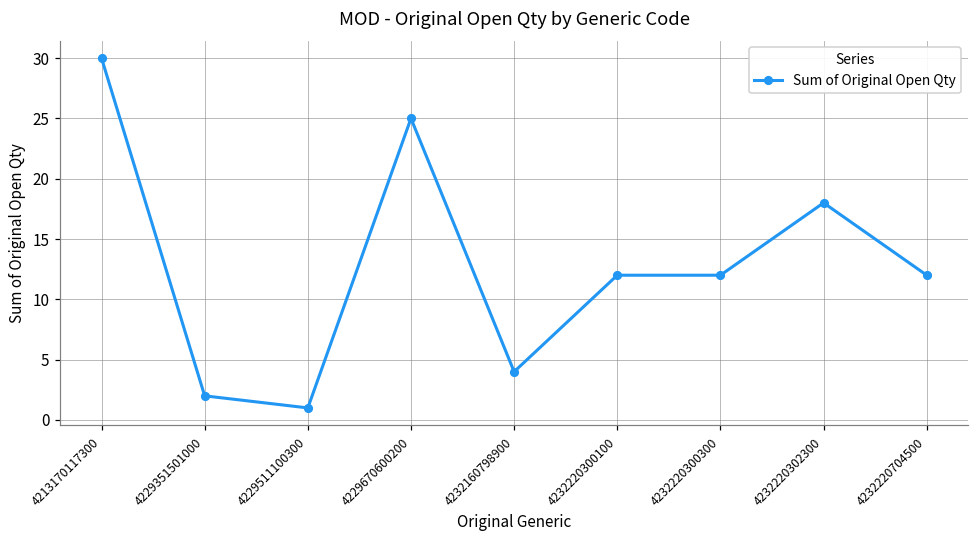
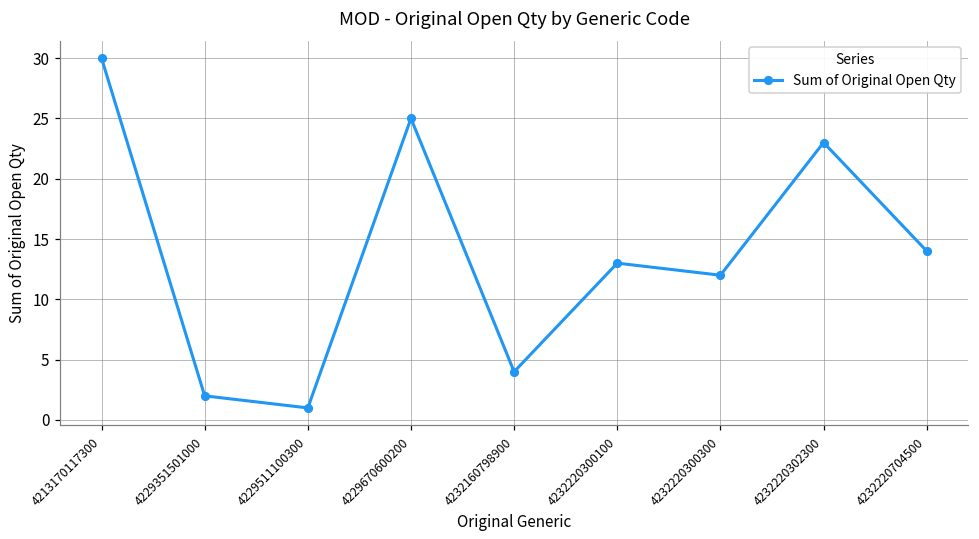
4232220300100: 12 -> 13
4232220302300: 18 -> 23
4232220704500: 12 -> 14
